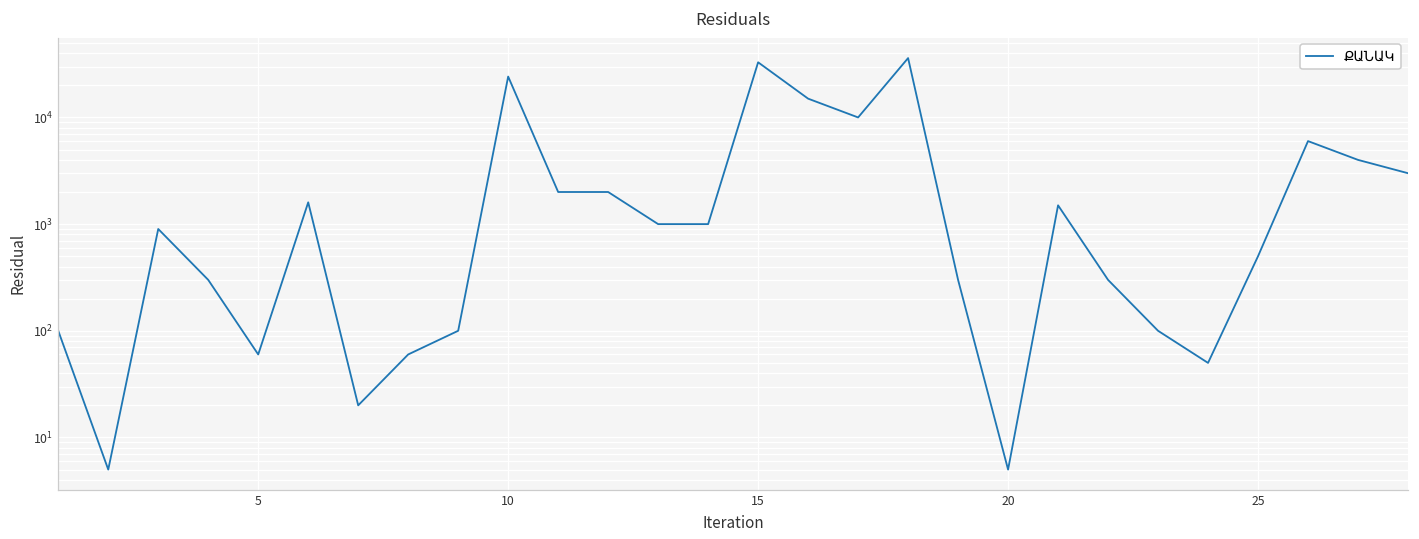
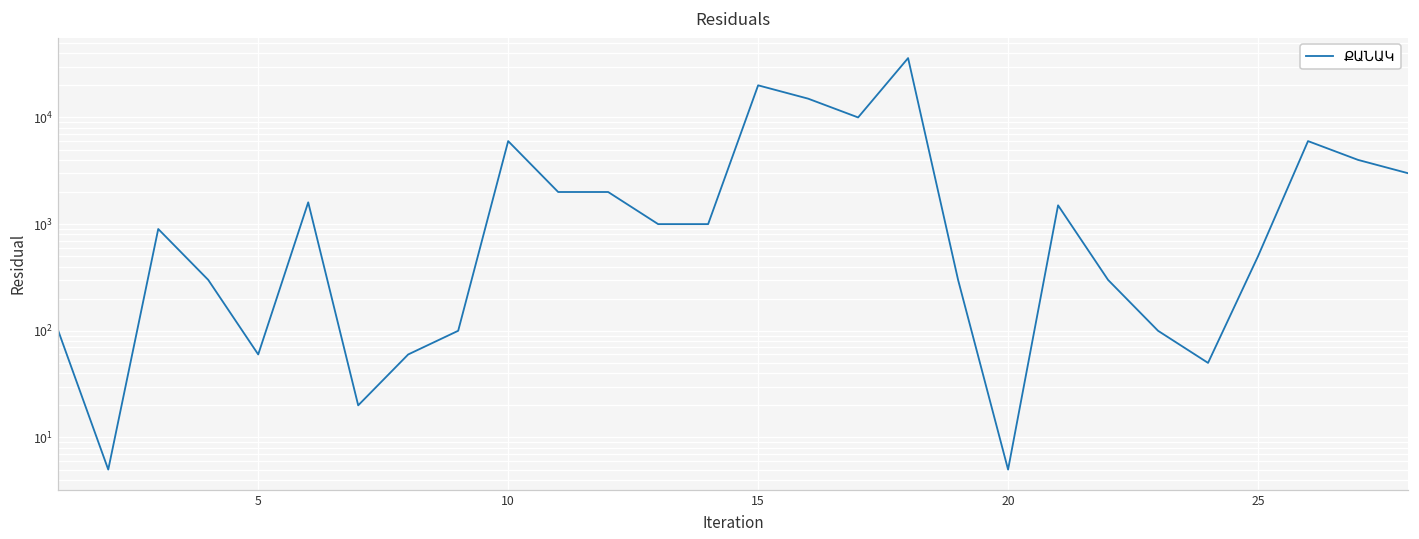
10: 24000 -> 6000
15: 33000 -> 20000
